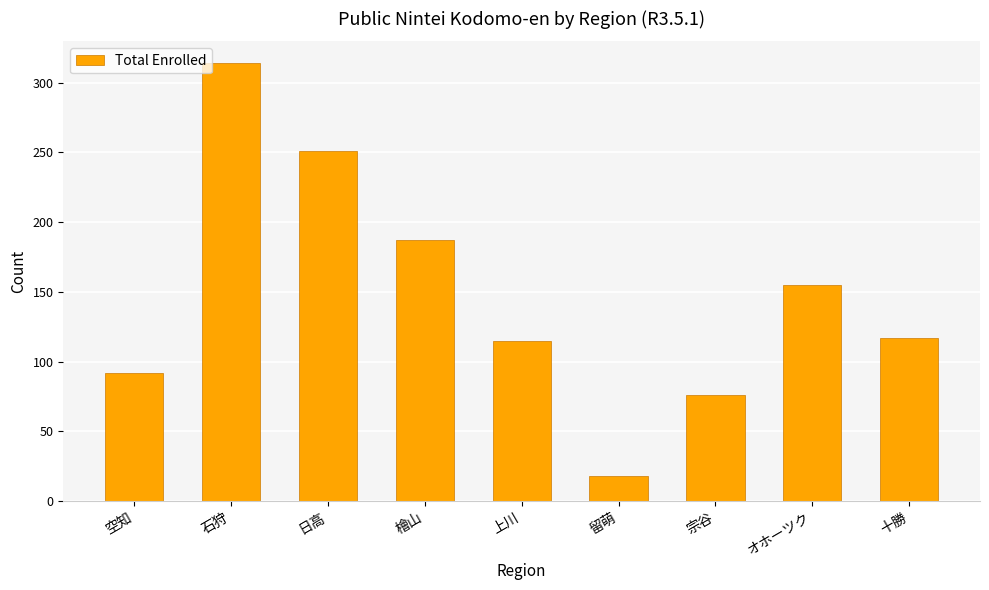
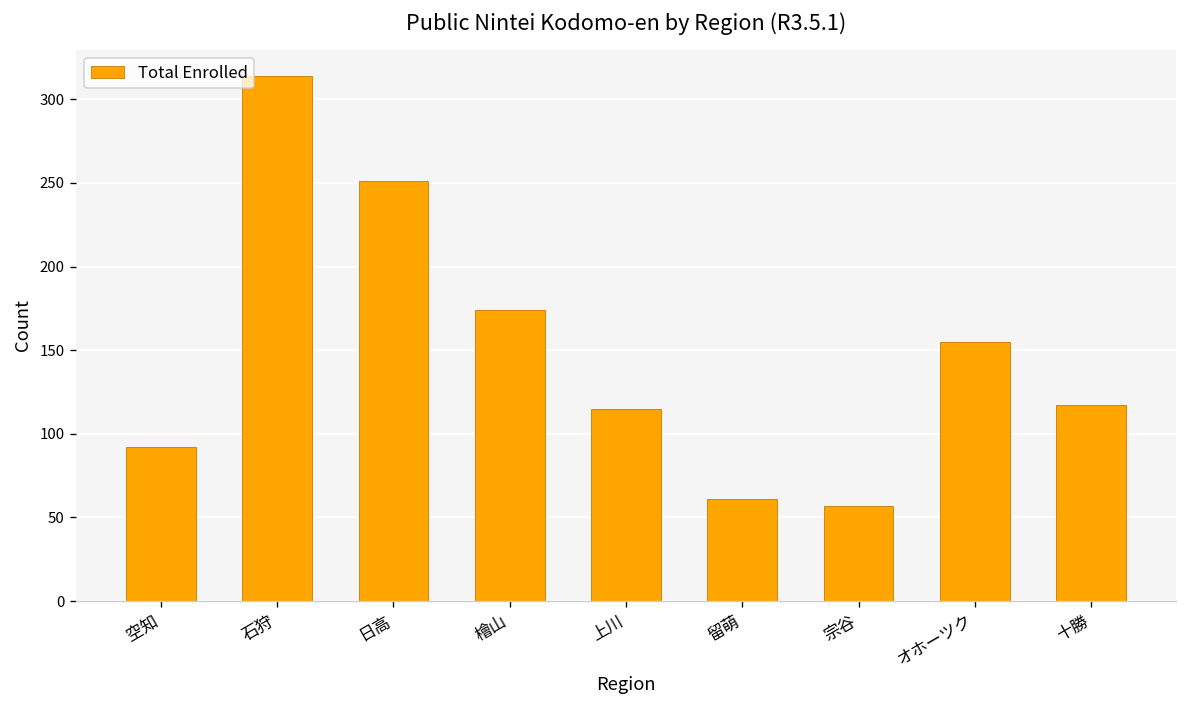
檜山: 187 -> 174
留萌: 18 -> 61
宗谷: 76 -> 57
